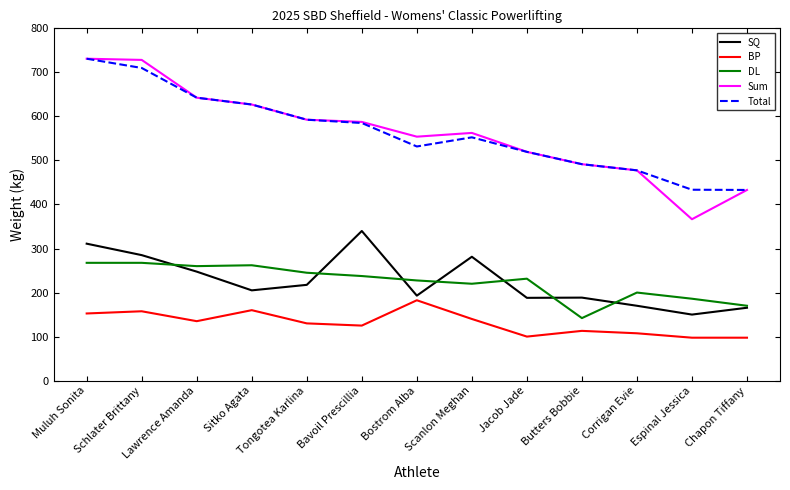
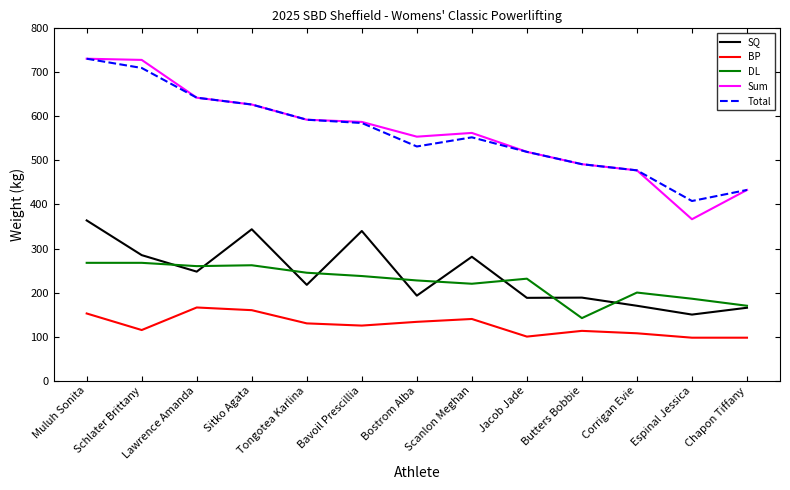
SQ, Muluh Sonita: 310 -> 360
BP, Schlater Brittany: 160 -> 110
BP, Lawrence Amanda: 140 -> 170
SQ, Sitko Agata: 210 -> 340
BP, Bostrom Alba: 180 -> 130
Total, Espinal Jessica: 430 -> 410
